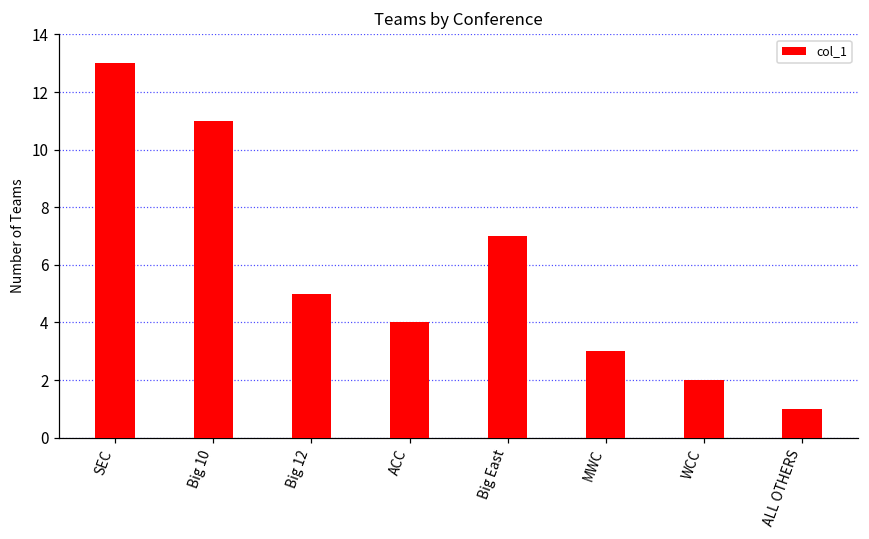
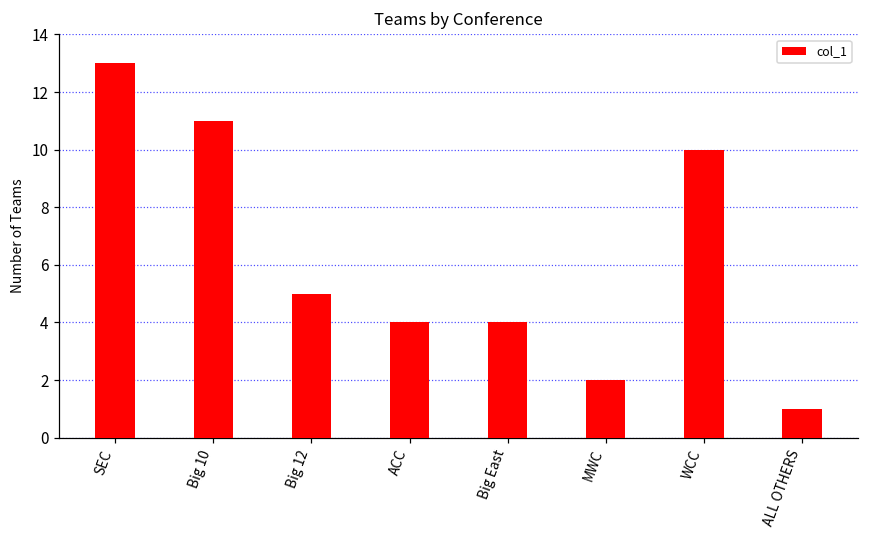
Big East: 7 -> 4
MWC: 3 -> 2
WCC: 2 -> 10
